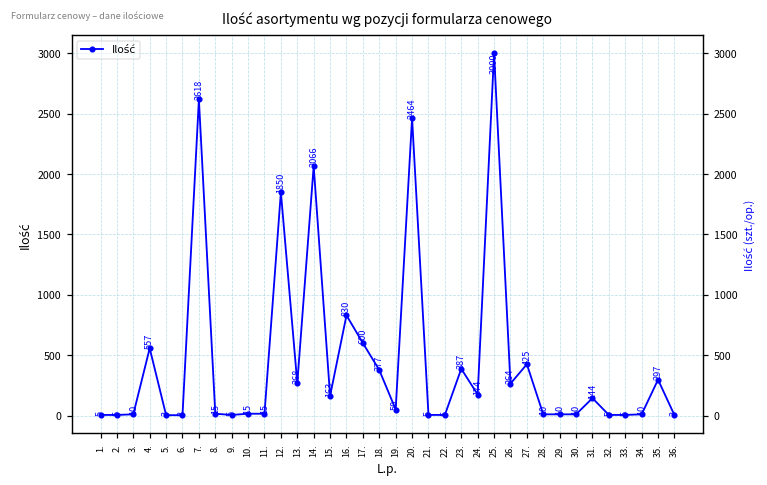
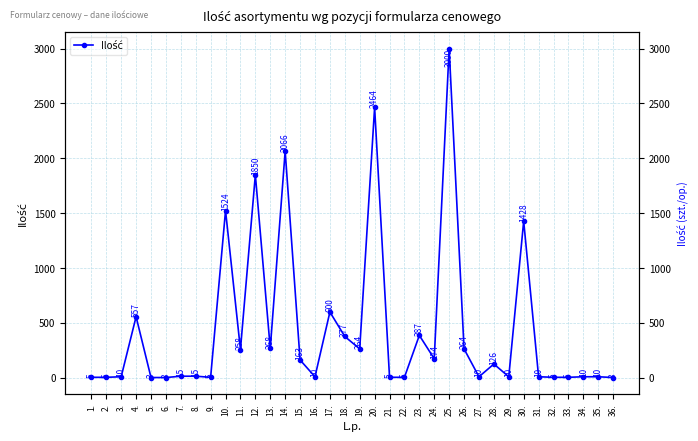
7.: 2618 -> 15
10.: 15 -> 1524
11.: 15 -> 258
16.: 830 -> 10
19.: 50 -> 264
27.: 425 -> 10
28.: 10 -> 126
30.: 10 -> 1428
31.: 144 -> 10
35.: 297 -> 10
